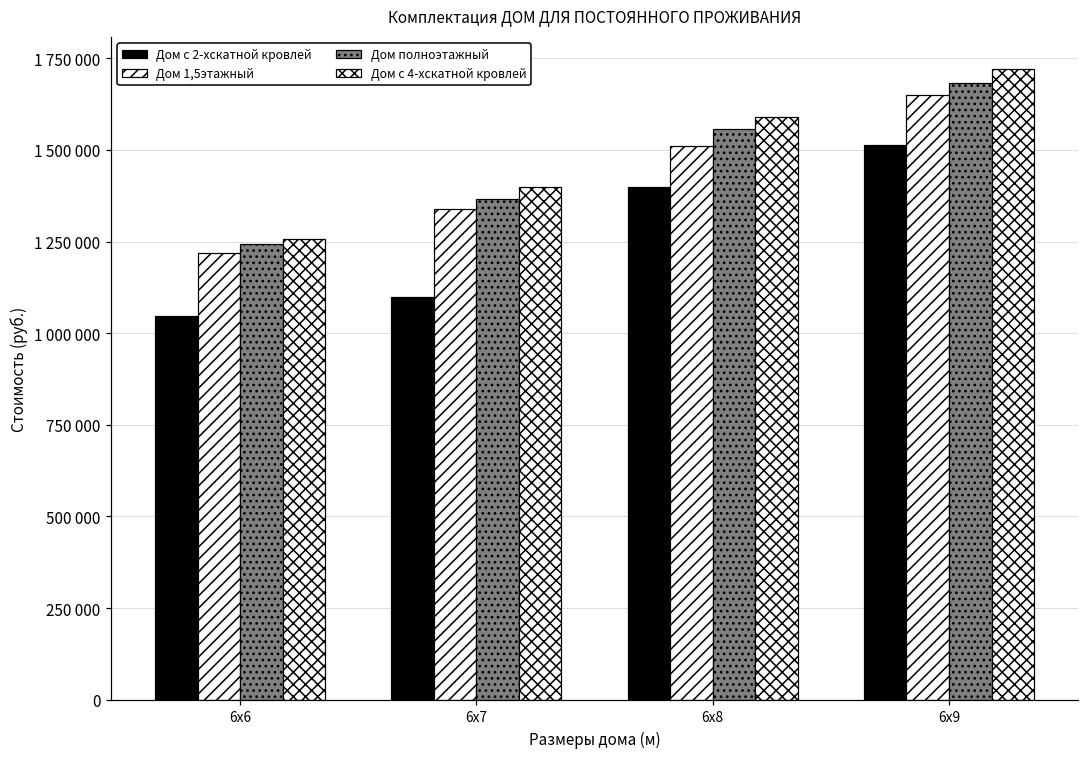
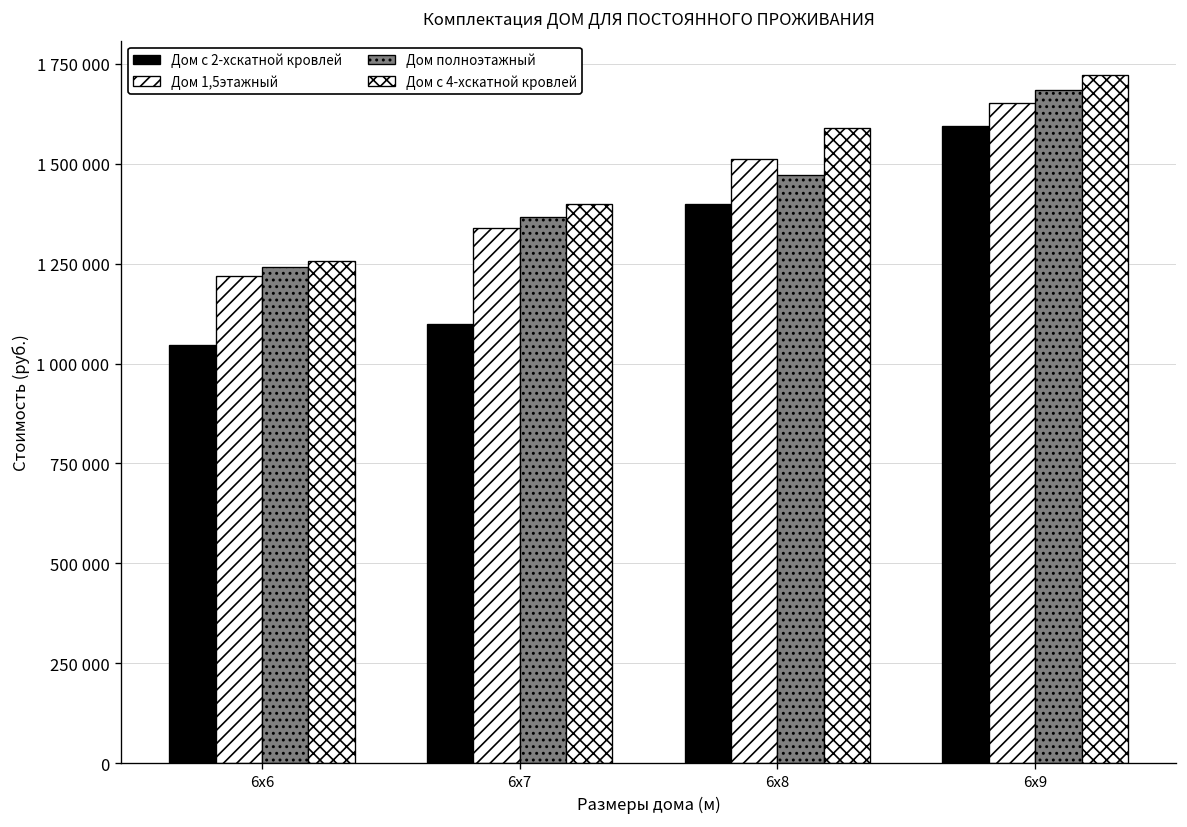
Дом полноэтажный, 6х8: 1560000 -> 1470000
Дом с 2-хскатной кровлей, 6х9: 1510000 -> 1590000
